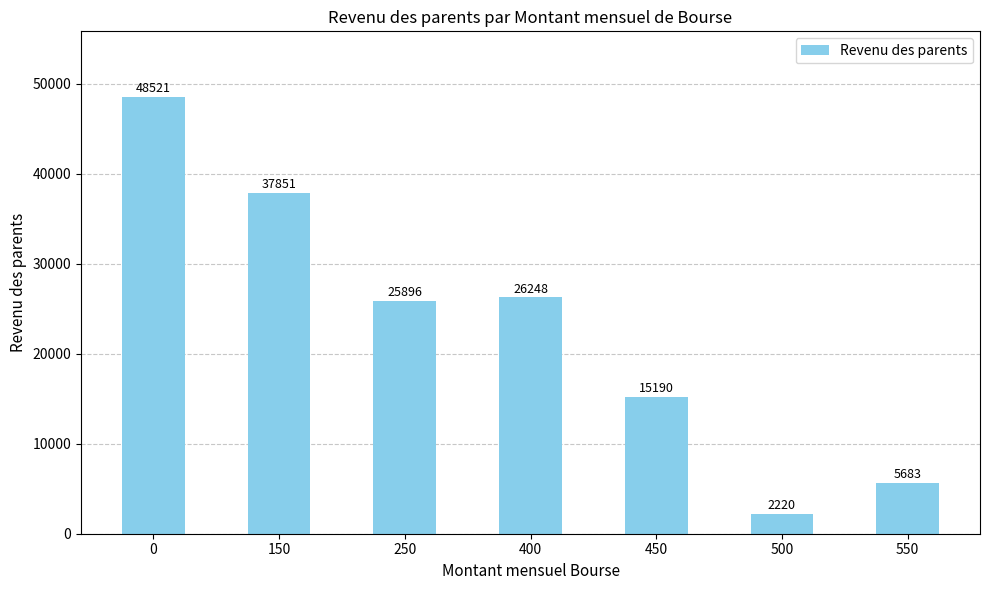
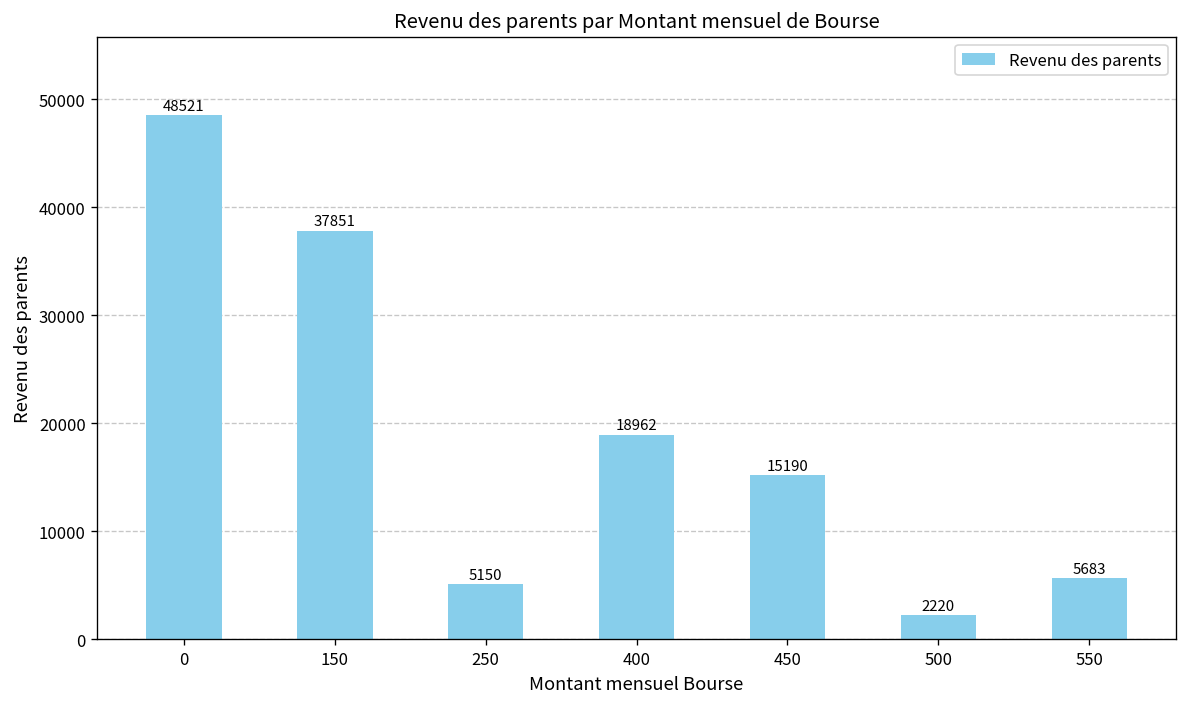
250: 25896 -> 5150
400: 26248 -> 18962
